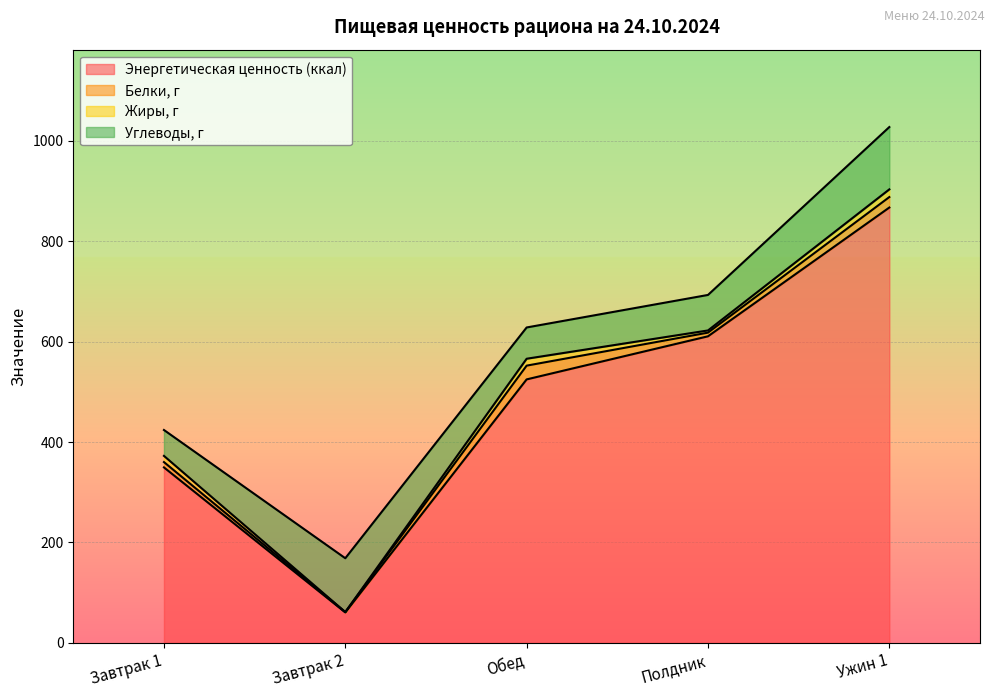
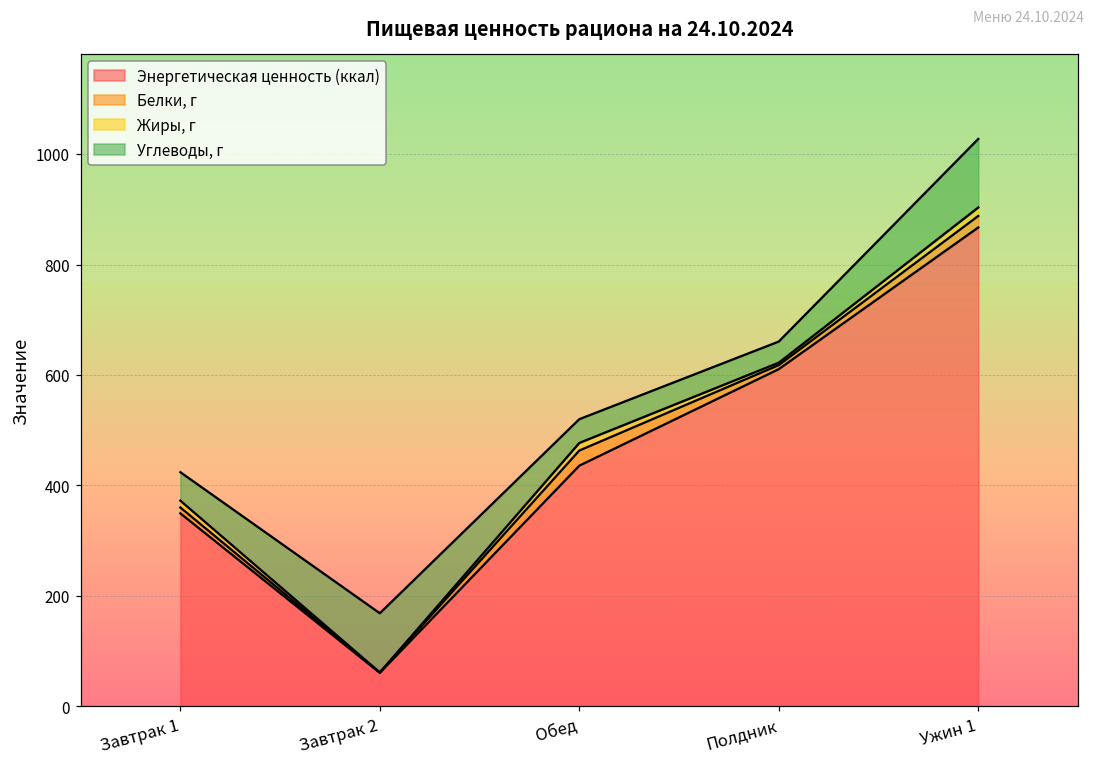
Энергетическая ценность (ккал), Обед: 520 -> 440
Углеводы, г, Обед: 60 -> 40
Углеводы, г, Полдник: 70 -> 40
